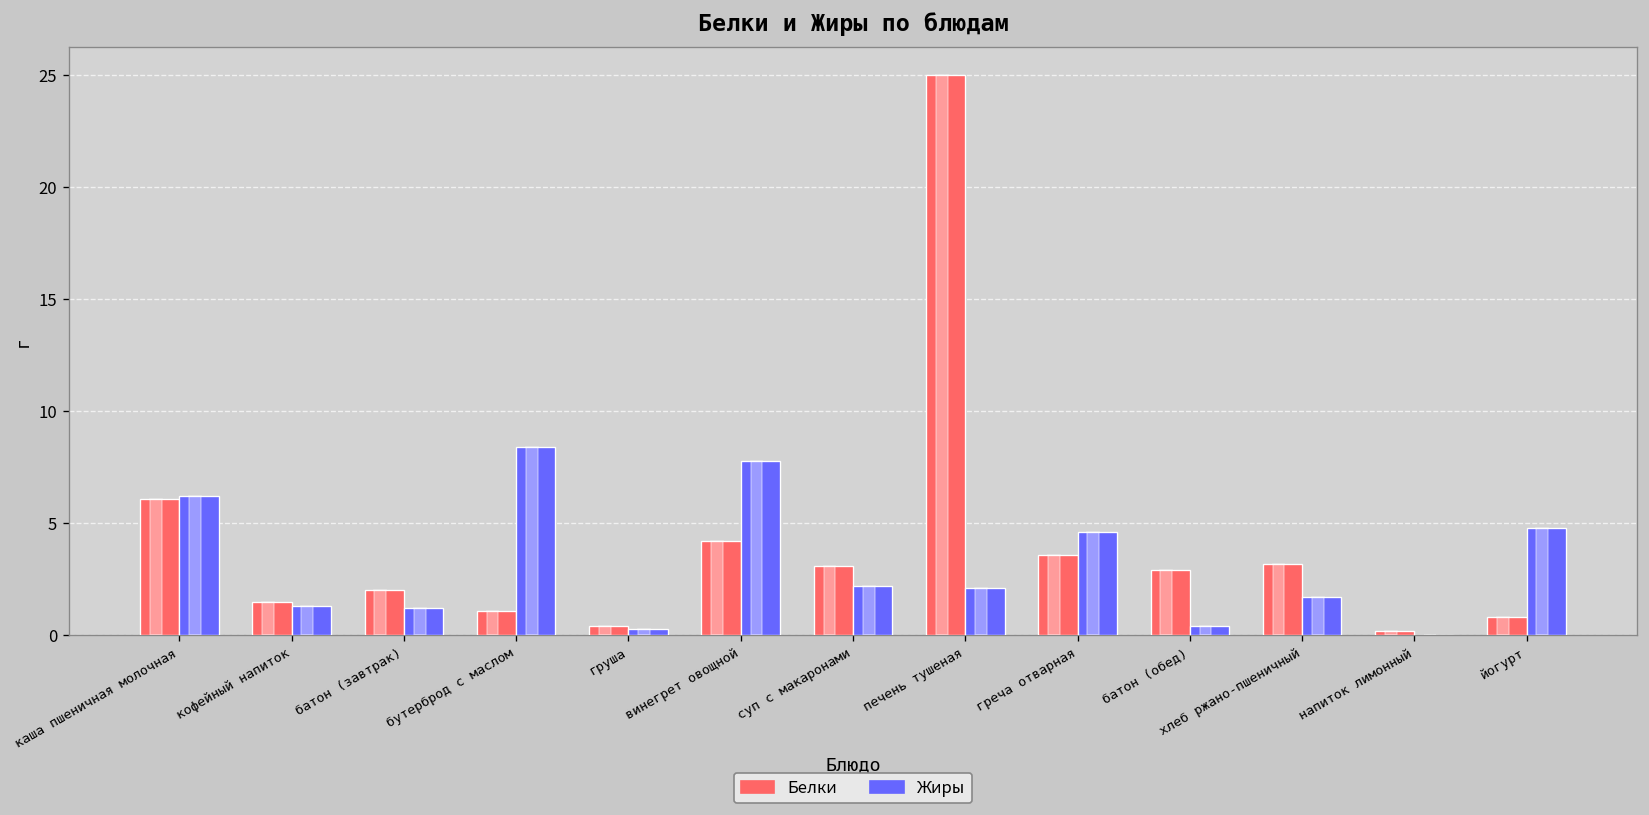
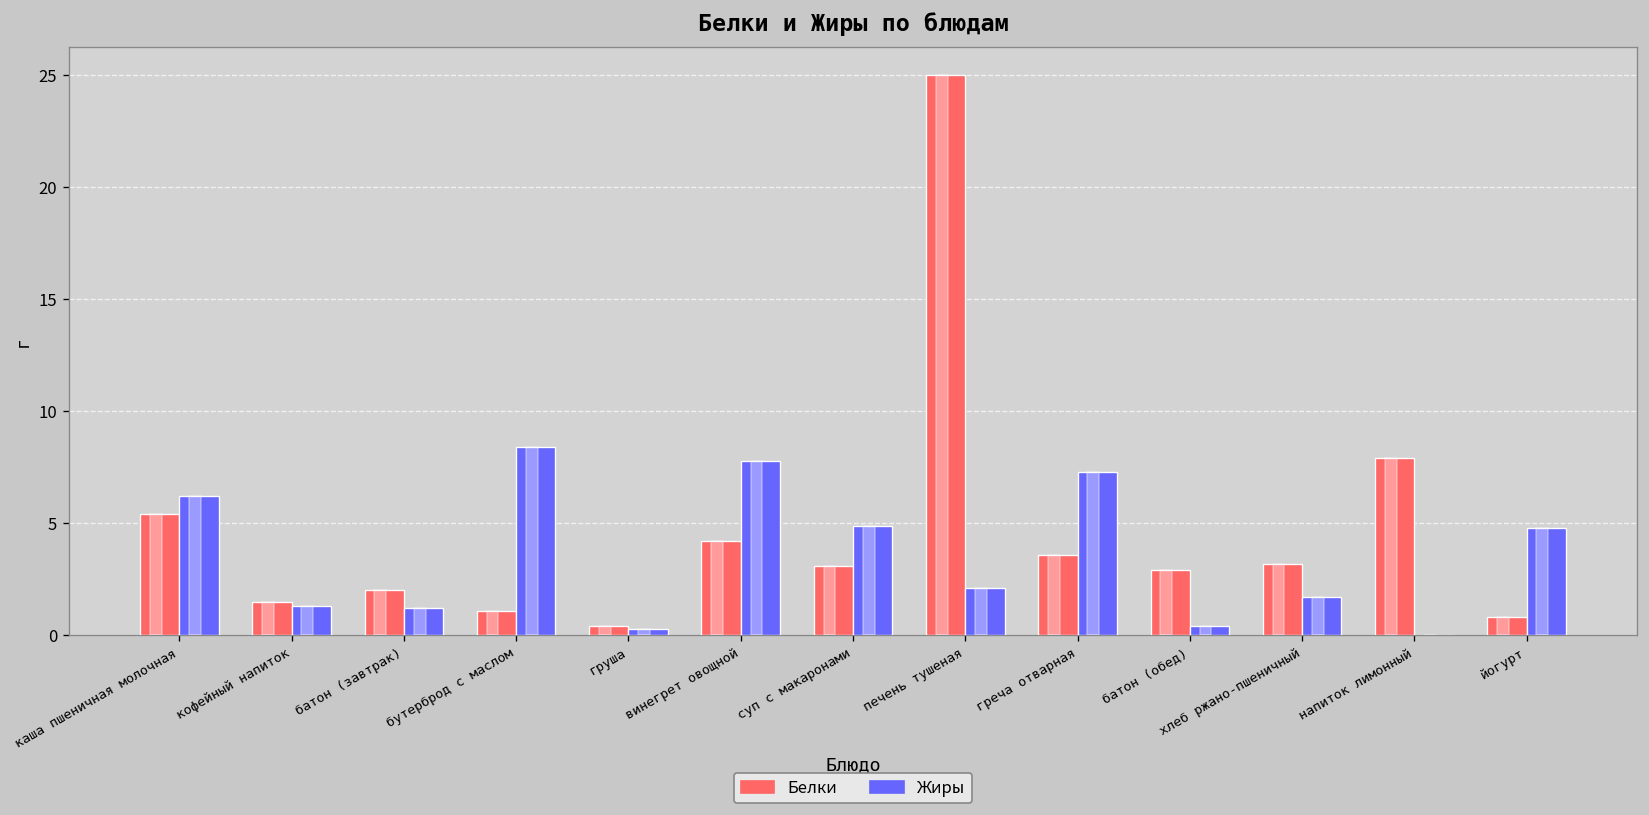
Белки, каша пшеничная молочная: 6.1 -> 5.4
Жиры, суп с макаронами: 2.2 -> 4.9
Жиры, греча отварная: 4.6 -> 7.3
Белки, напиток лимонный: 0.2 -> 7.9
